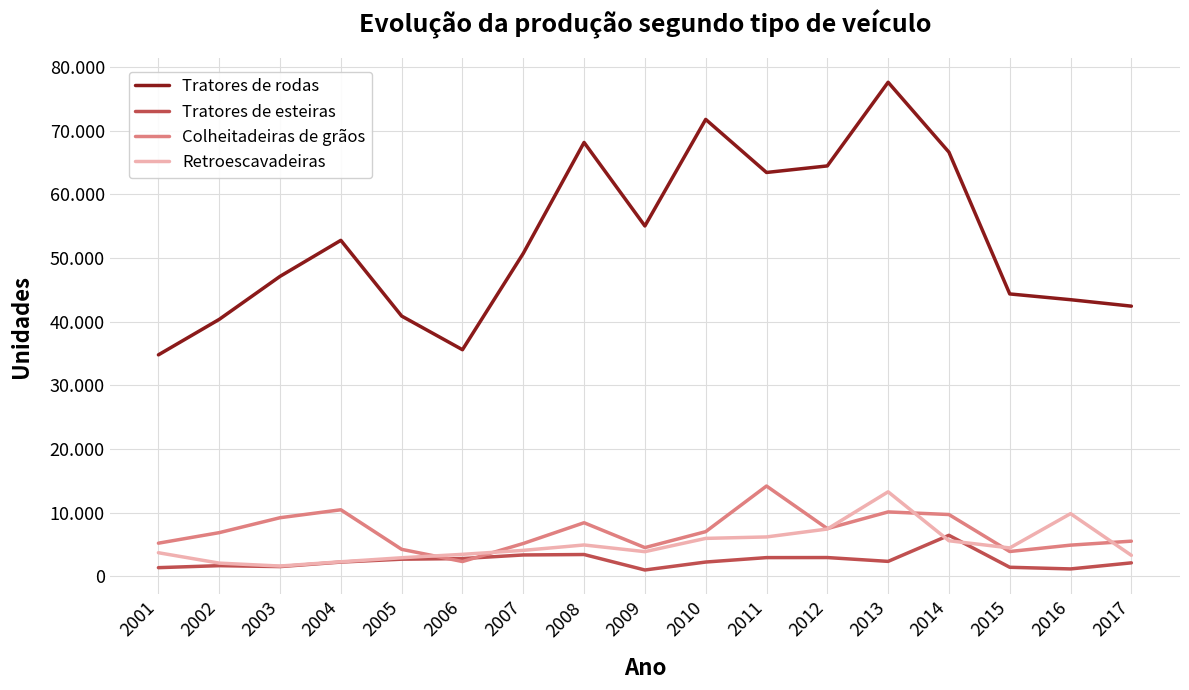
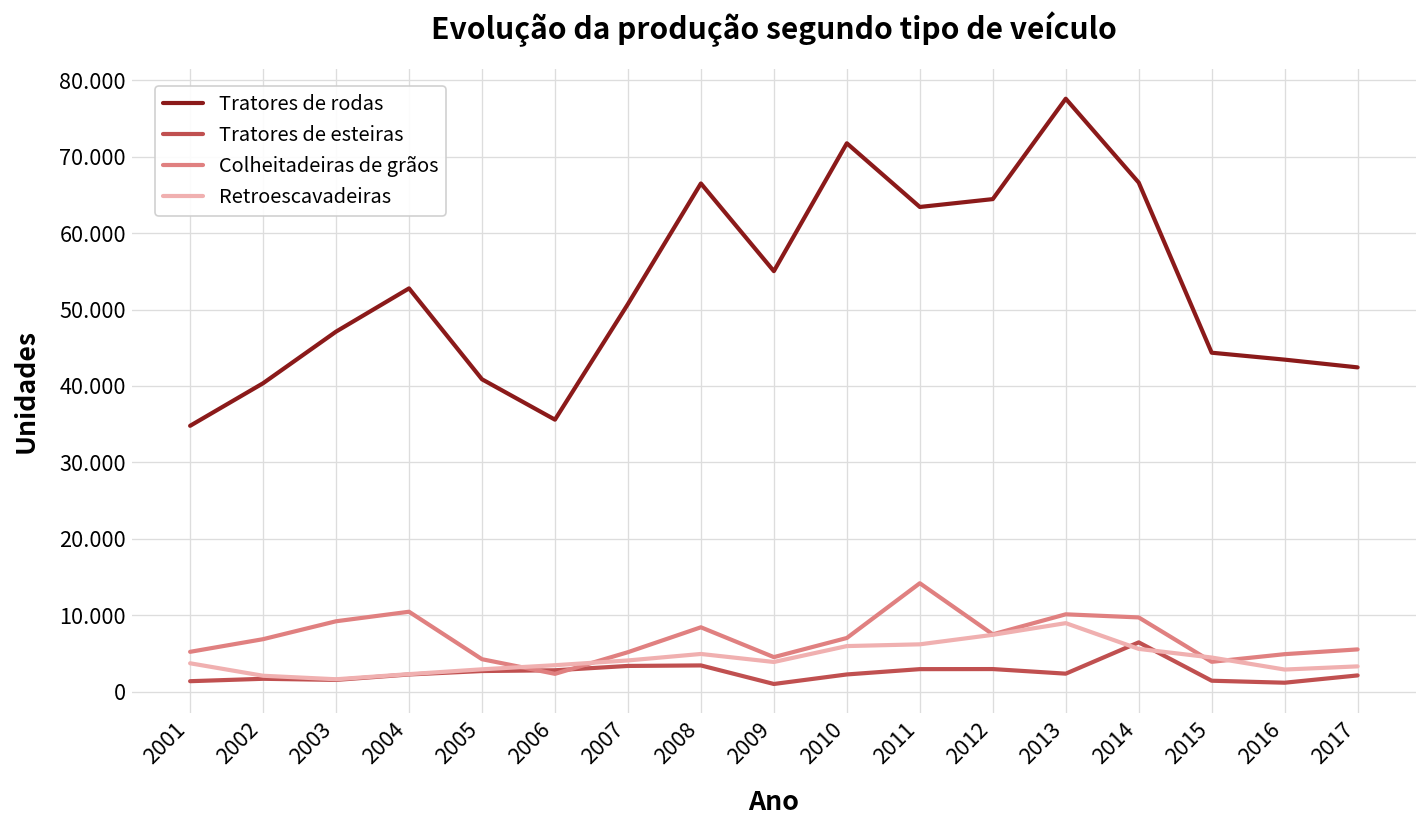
Tratores de rodas, 2008: 68 -> 67
Retroescavadeiras, 2013: 13 -> 9
Retroescavadeiras, 2016: 10 -> 3
